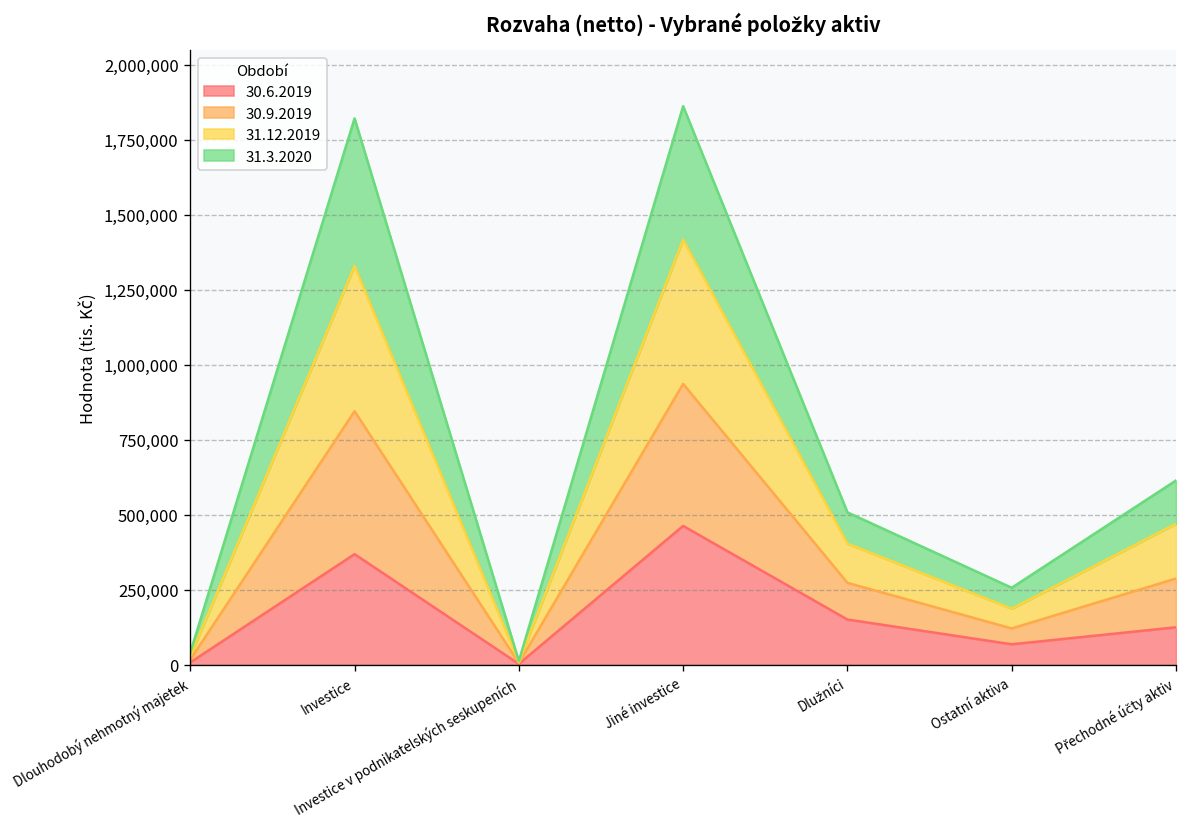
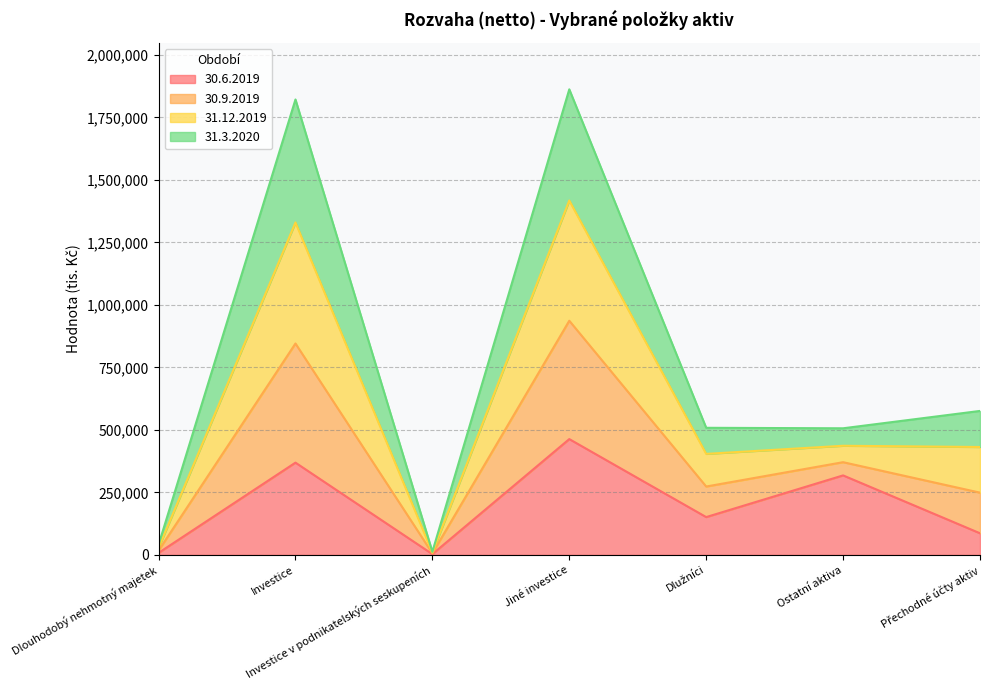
30.6.2019, Ostatní aktiva: 70,000 -> 320,000
30.6.2019, Přechodné účty aktiv: 130,000 -> 90,000
